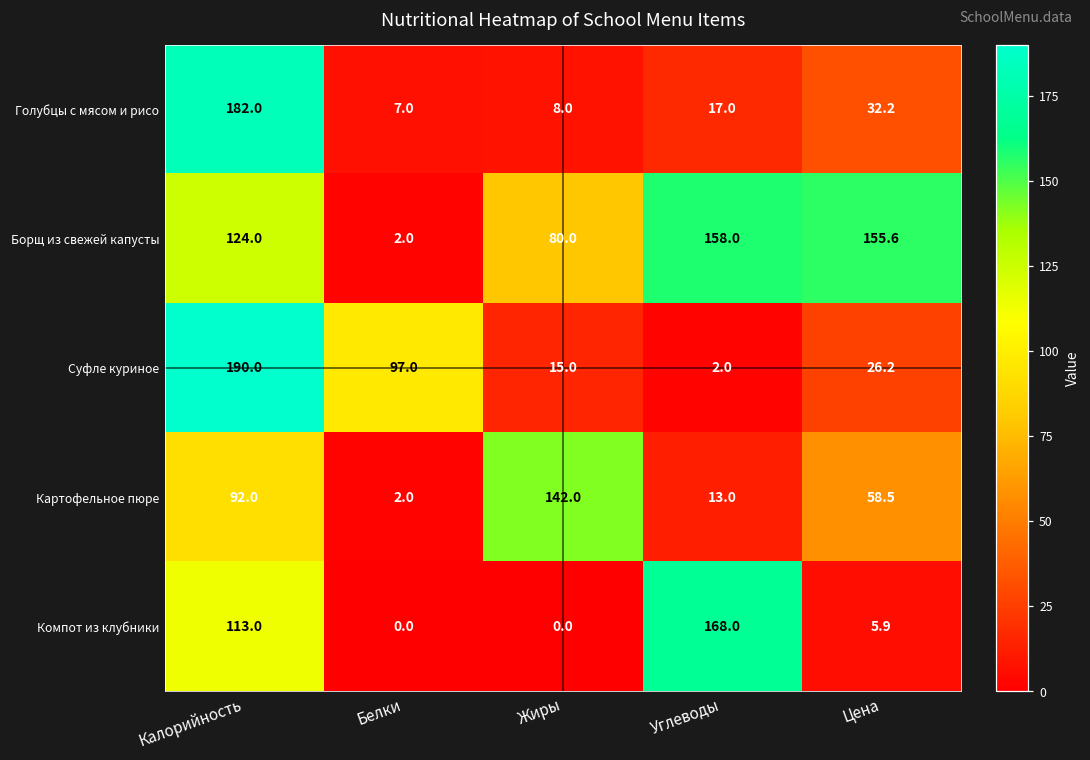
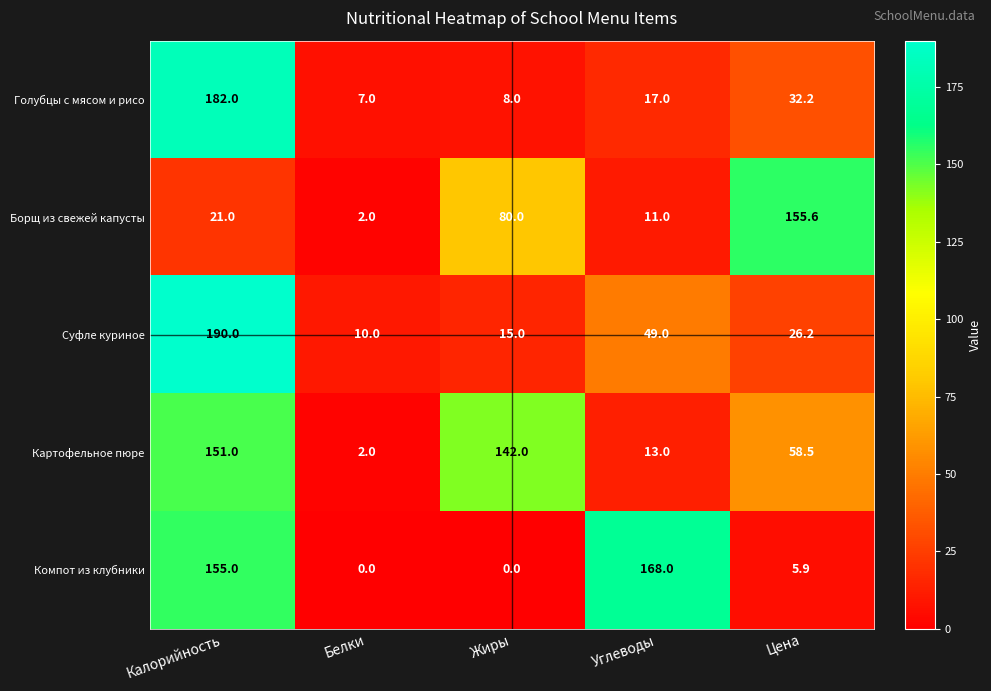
Борщ из свежей капусты, Калорийность: 124.0 -> 21.0
Борщ из свежей капусты, Углеводы: 158.0 -> 11.0
Суфле куриное, Белки: 97.0 -> 10.0
Суфле куриное, Углеводы: 2.0 -> 49.0
Картофельное пюре, Калорийность: 92.0 -> 151.0
Компот из клубники, Калорийность: 113.0 -> 155.0
